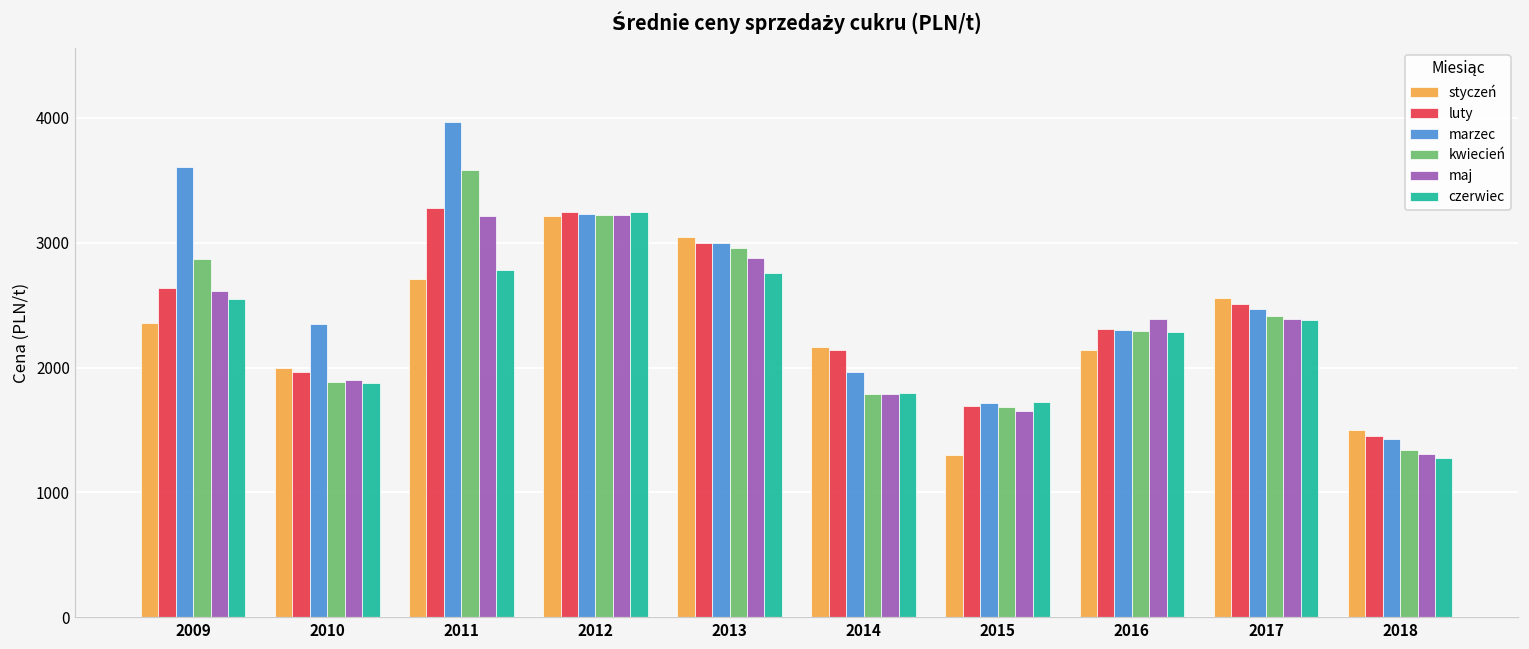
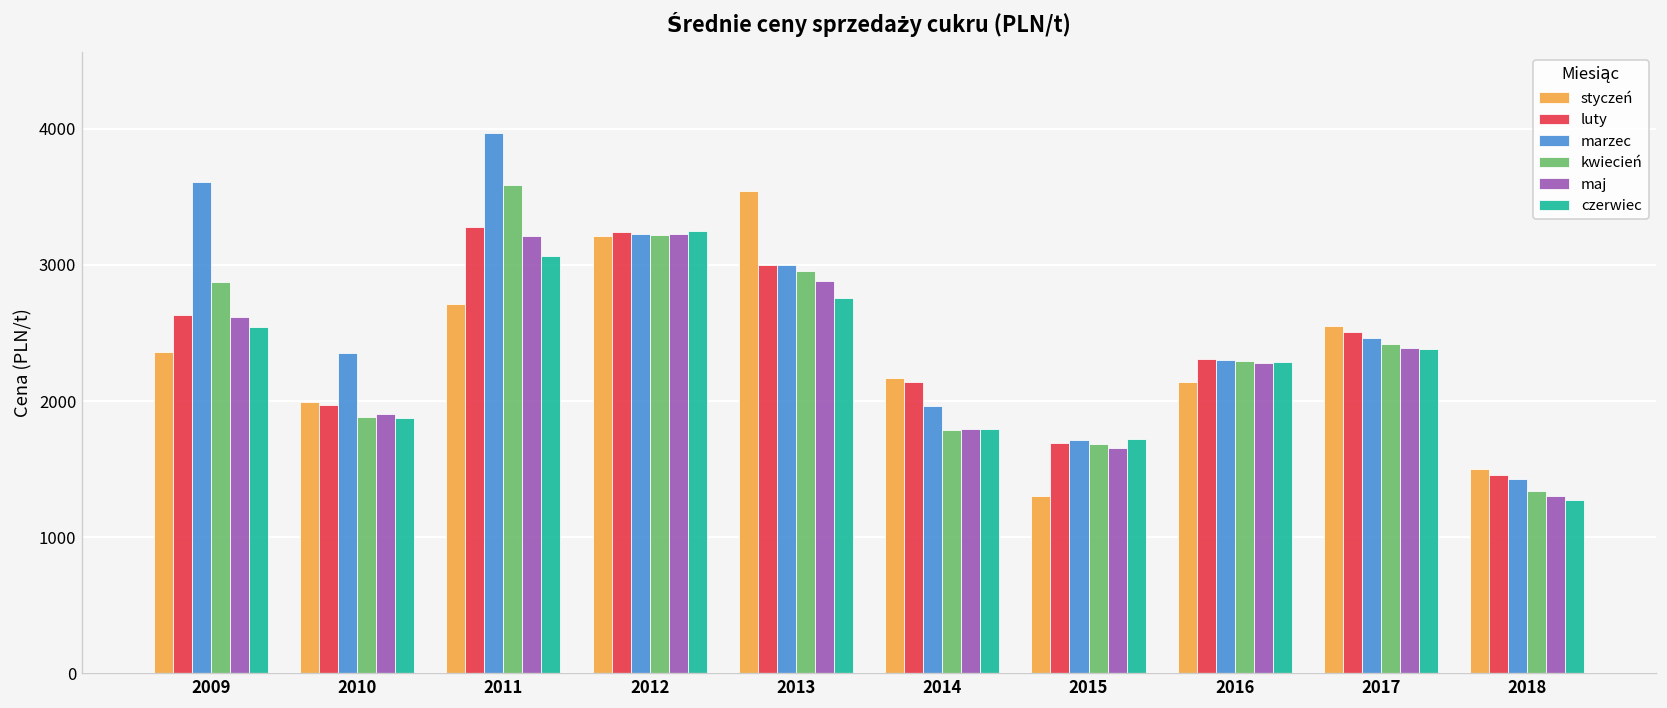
czerwiec, 2011: 2780 -> 3070
styczeń, 2013: 3050 -> 3540
maj, 2016: 2390 -> 2280
